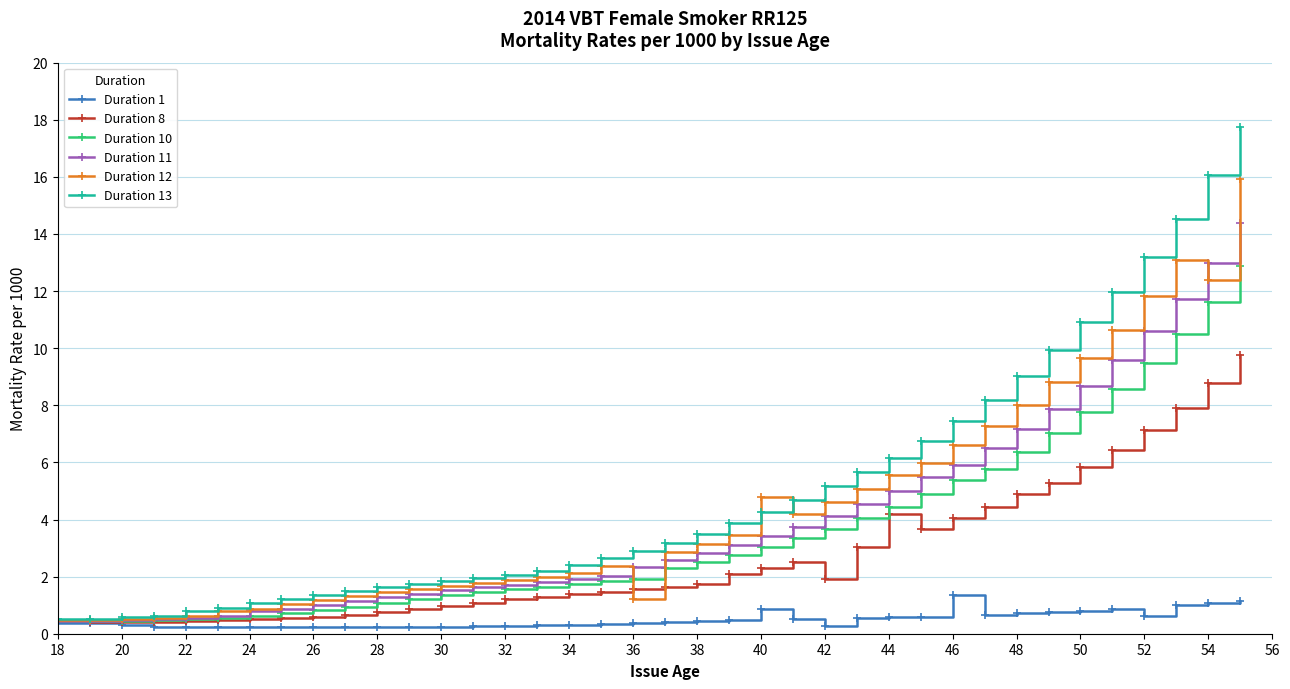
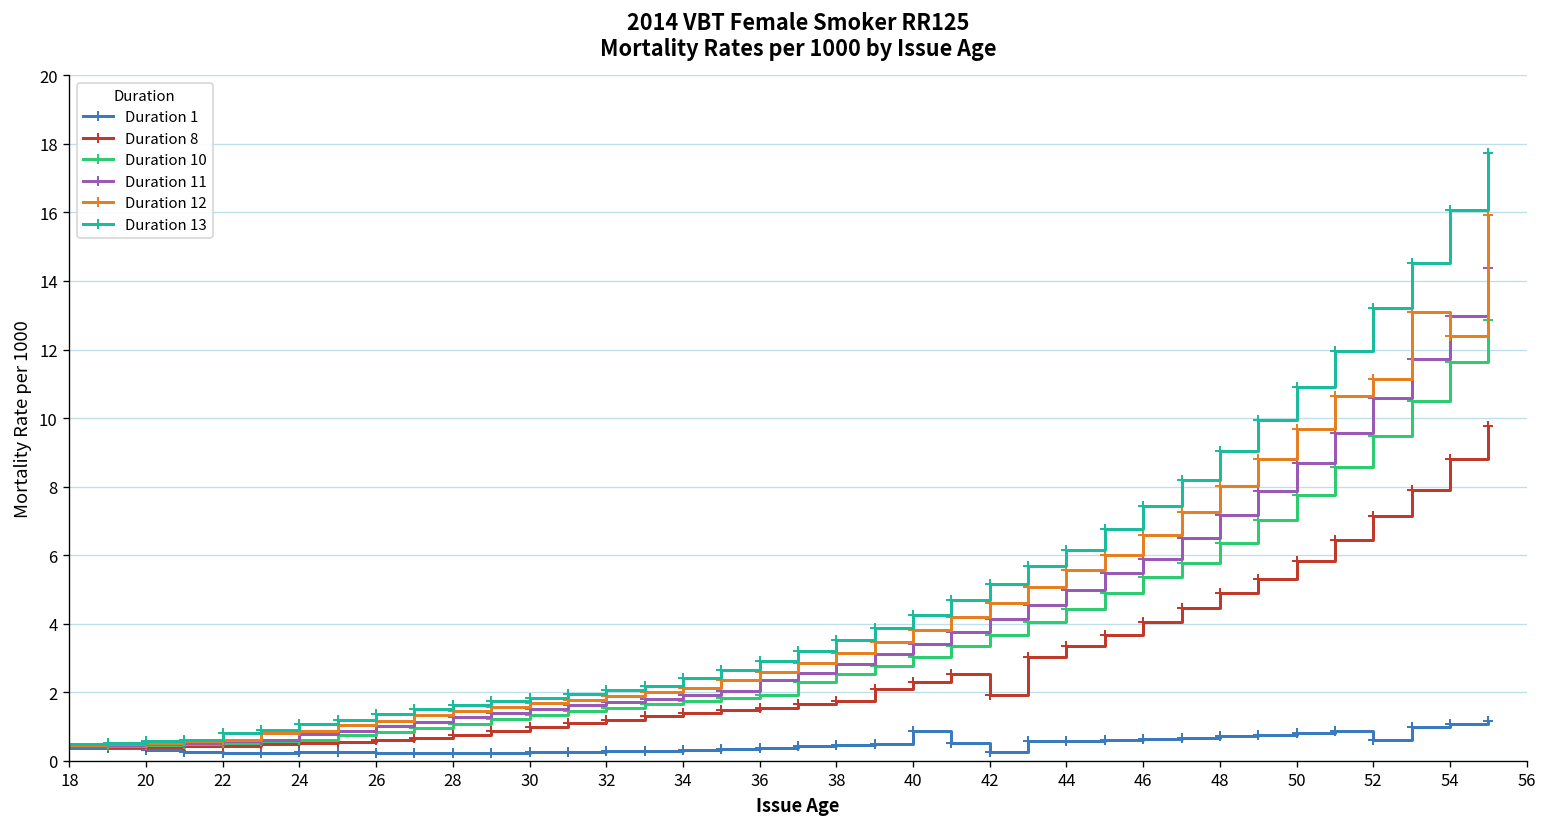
Duration 12, 36: 1.2 -> 2.6
Duration 12, 40: 4.8 -> 3.8
Duration 8, 44: 4.2 -> 3.3
Duration 1, 46: 1.4 -> 0.6
Duration 12, 52: 11.8 -> 11.2
